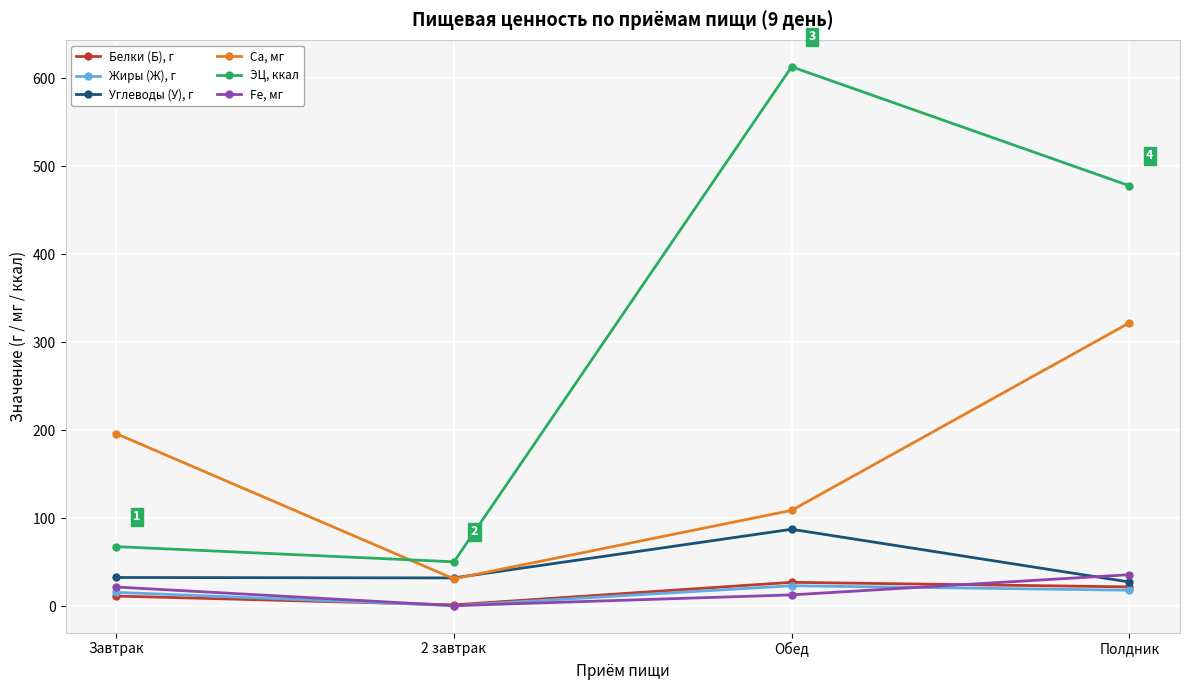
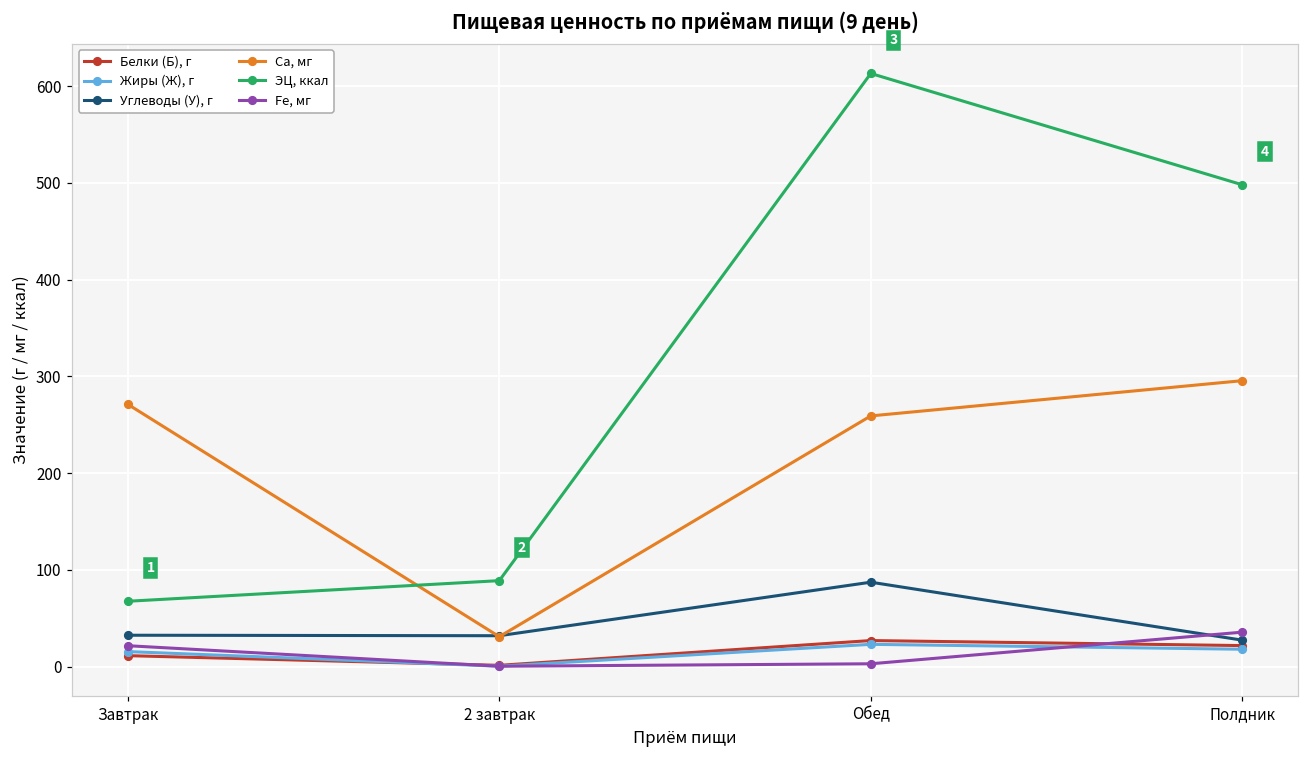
Ca, мг, Завтрак: 200 -> 270
ЭЦ, ккал, 2 завтрак: 50 -> 90
Ca, мг, Обед: 110 -> 260
Fe, мг, Обед: 10 -> 0
Ca, мг, Полдник: 320 -> 300
ЭЦ, ккал, Полдник: 480 -> 500
